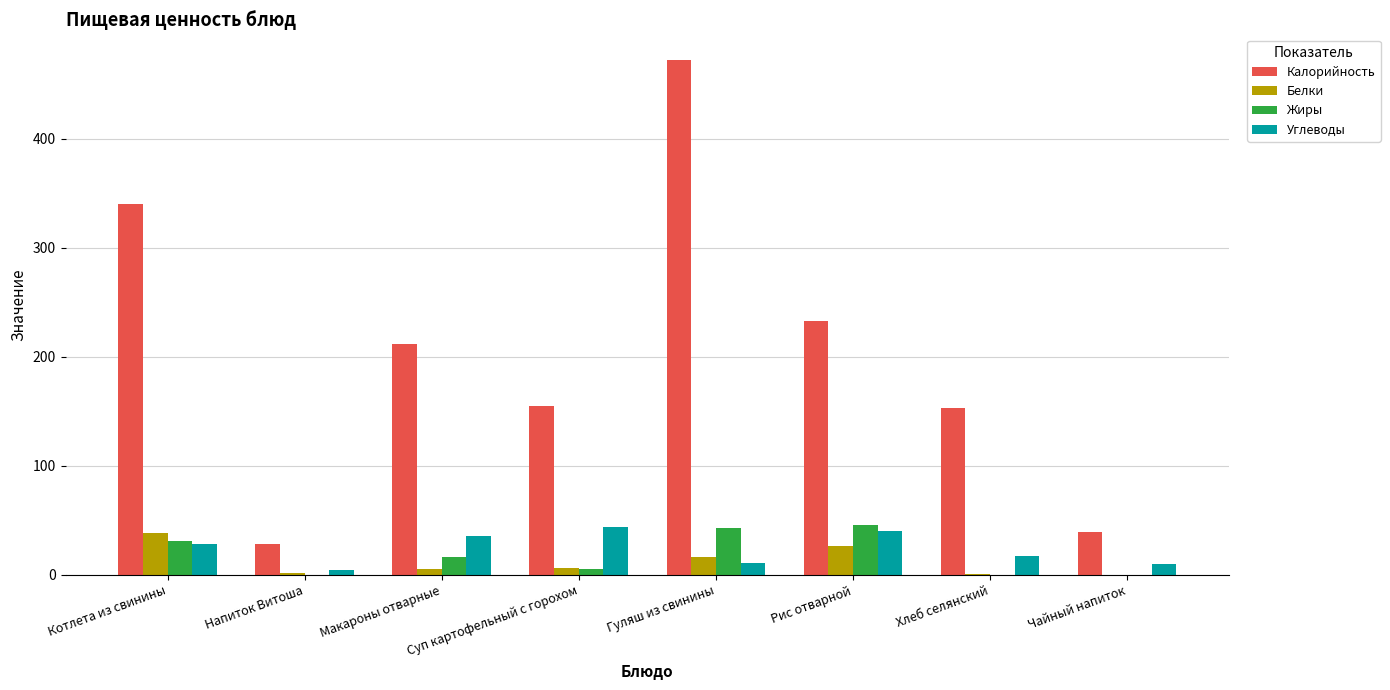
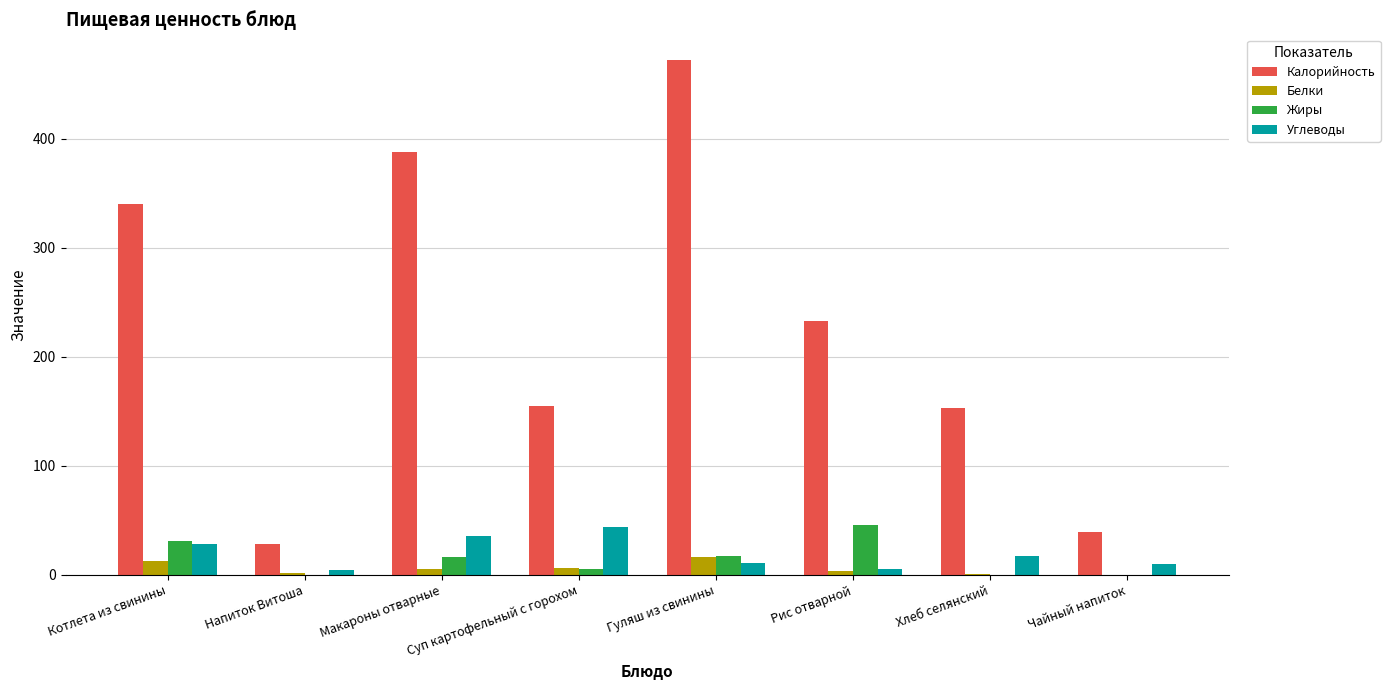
Белки, Котлета из свинины: 38 -> 12
Калорийность, Макароны отварные: 212 -> 388
Жиры, Гуляш из свинины: 43 -> 18
Белки, Рис отварной: 27 -> 4
Углеводы, Рис отварной: 40 -> 5
